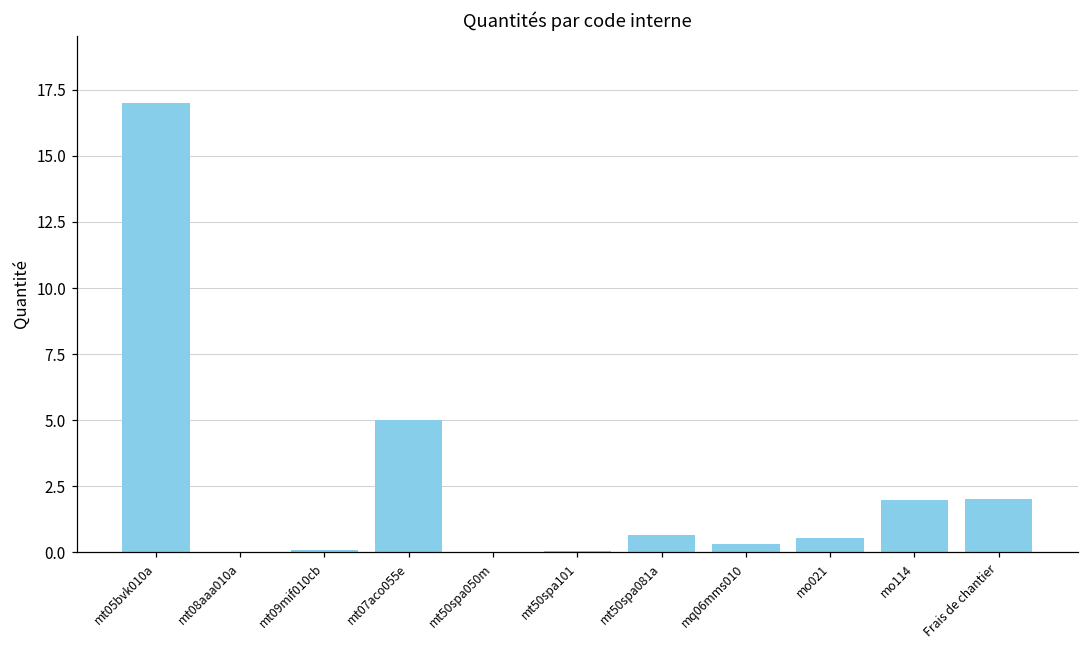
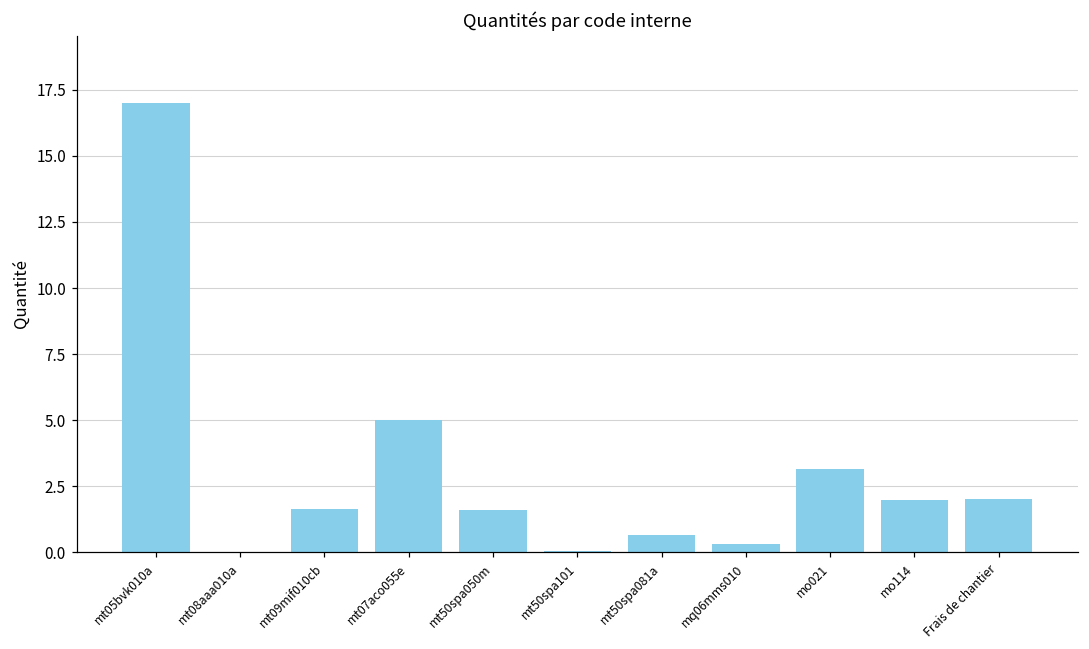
mt09mif010cb: 0.1 -> 1.6
mt50spa050m: 0.0 -> 1.6
mo021: 0.6 -> 3.2
